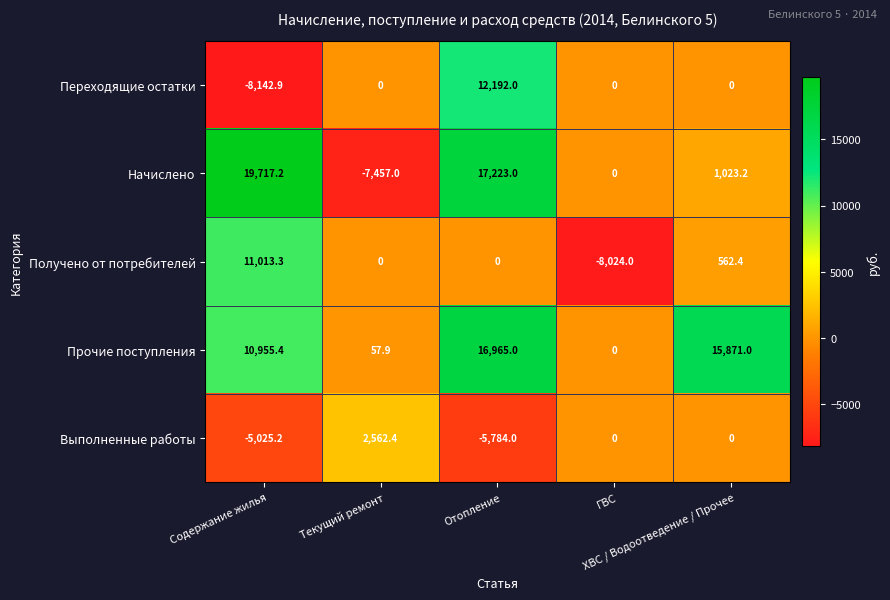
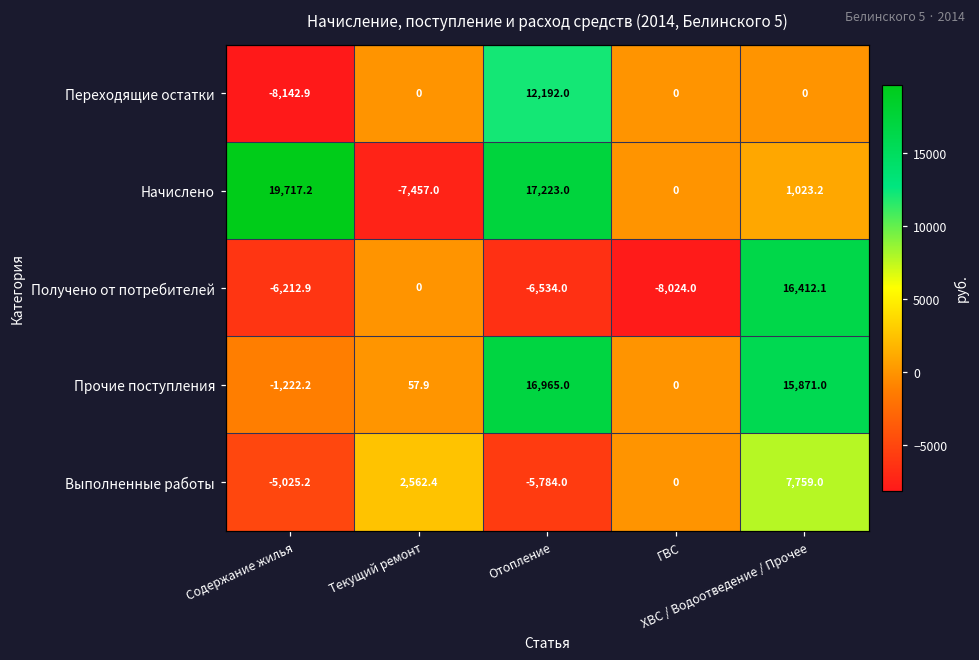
Получено от потребителей, Содержание жилья: 11,013.3 -> -6,212.9
Получено от потребителей, Отопление: 0 -> -6,534.0
Получено от потребителей, ХВС / Водоотведение / Прочее: 562.4 -> 16,412.1
Прочие поступления, Содержание жилья: 10,955.4 -> -1,222.2
Выполненные работы, ХВС / Водоотведение / Прочее: 0 -> 7,759.0
